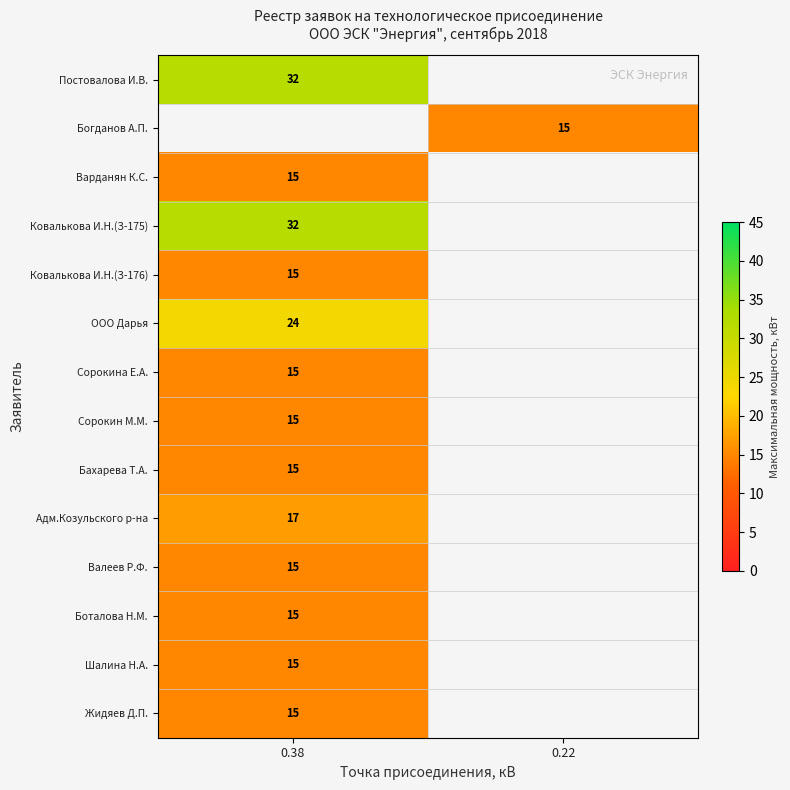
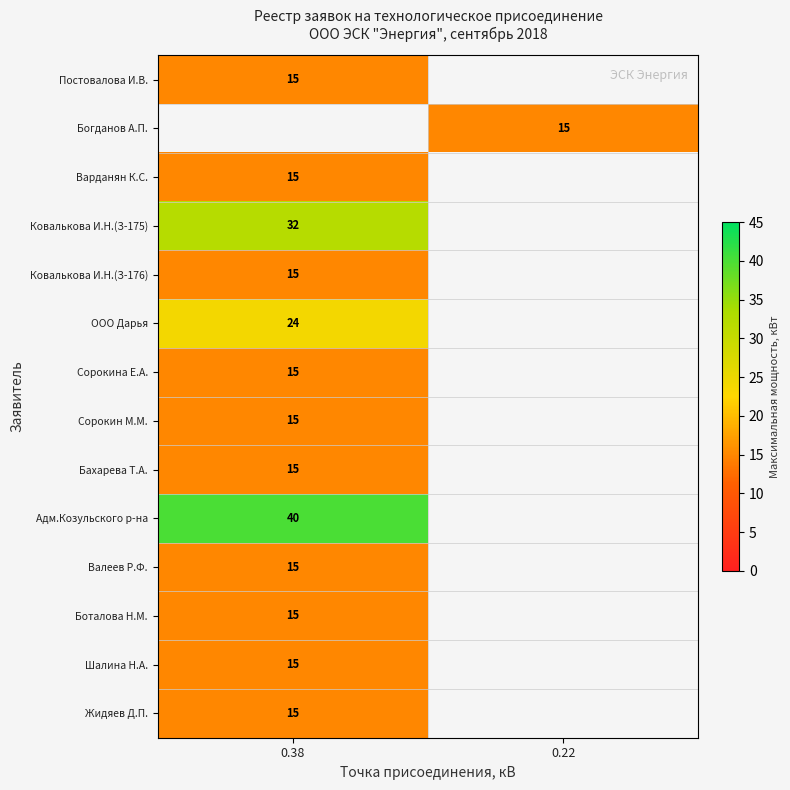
Постовалова И.В., 0.38: 32 -> 15
Адм.Козульского р-на, 0.38: 17 -> 40
